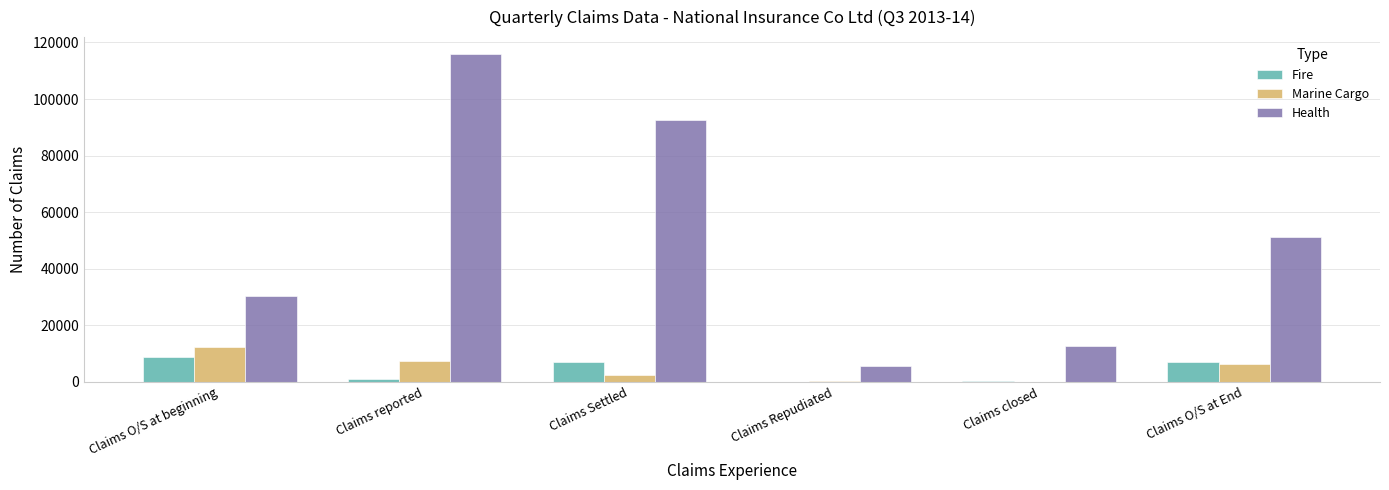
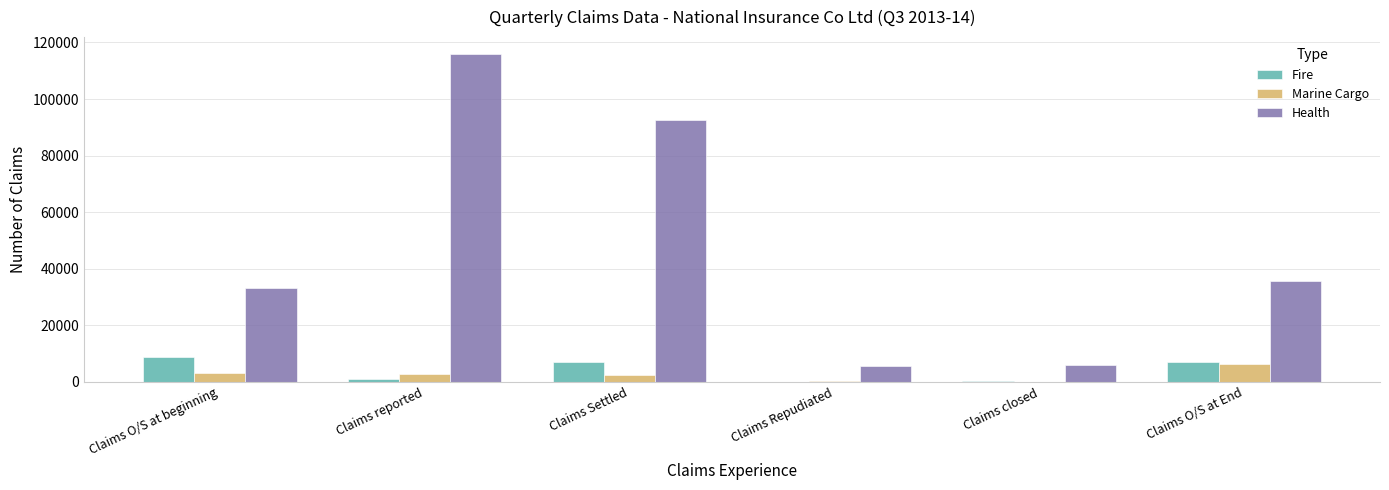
Marine Cargo, Claims O/S at beginning: 12000 -> 3000
Health, Claims O/S at beginning: 30000 -> 33000
Marine Cargo, Claims reported: 7000 -> 3000
Health, Claims closed: 13000 -> 6000
Health, Claims O/S at End: 51000 -> 36000
